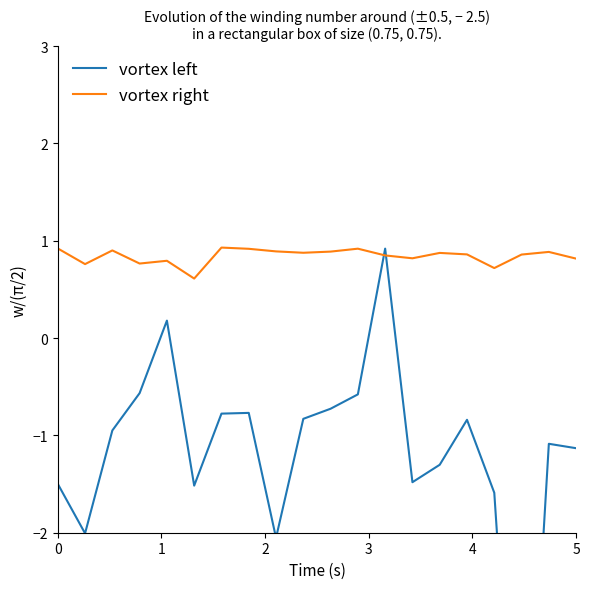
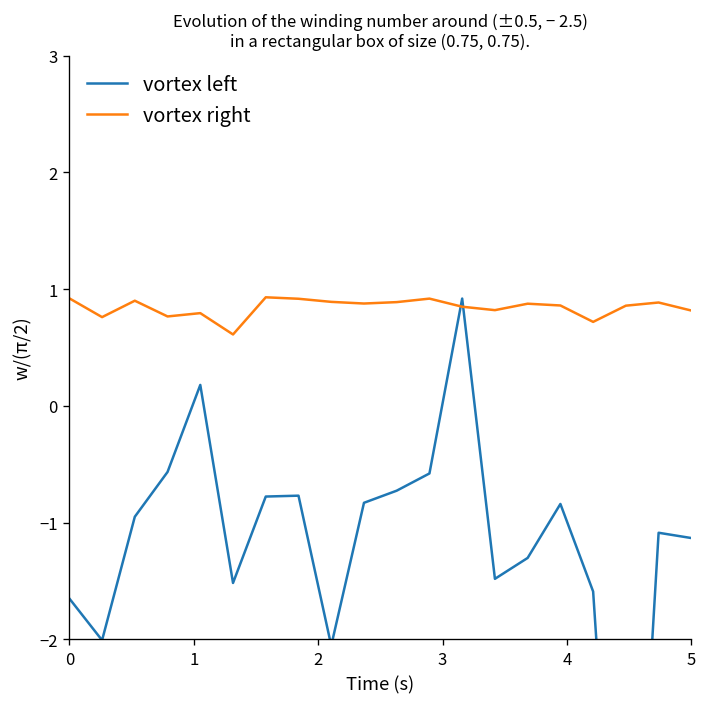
vortex left, 0: -1.5 -> -1.6
